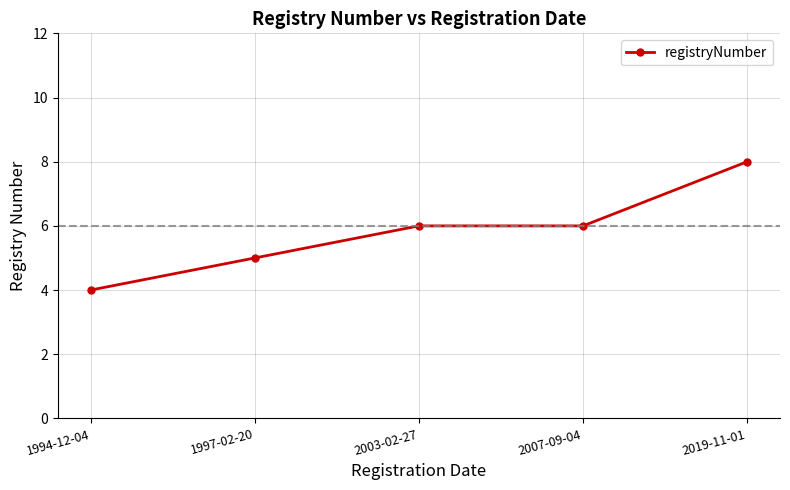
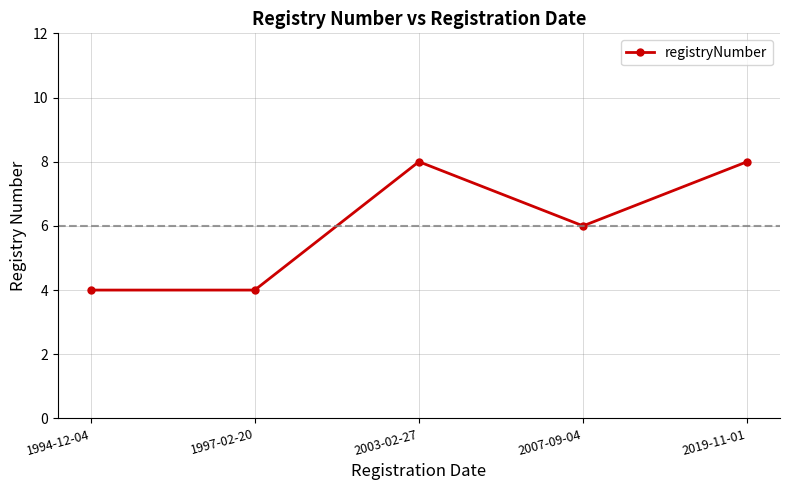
1997-02-20: 5 -> 4
2003-02-27: 6 -> 8
